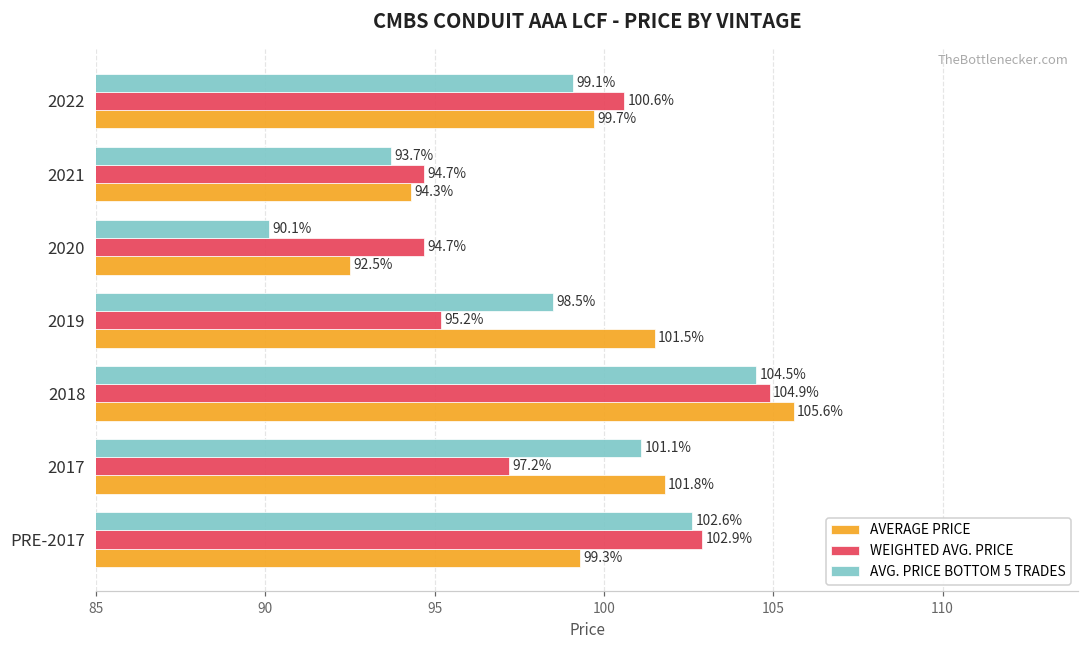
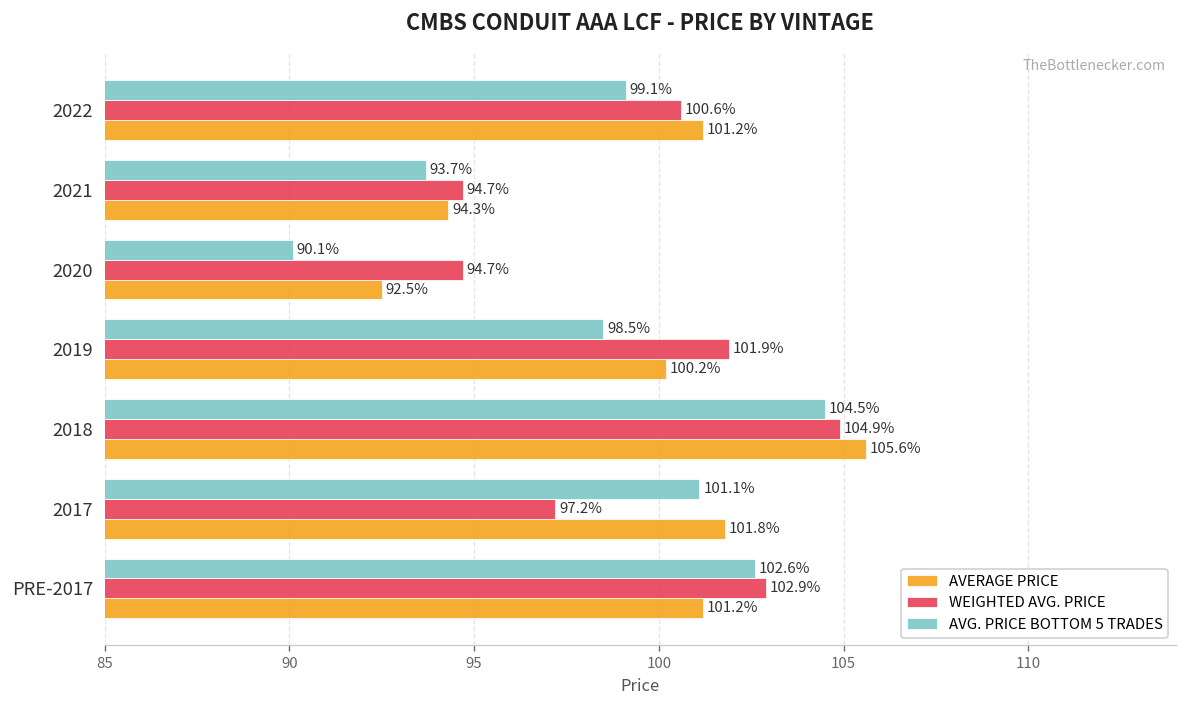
AVERAGE PRICE, 2022: 99.7% -> 101.2%
WEIGHTED AVG. PRICE, 2019: 95.2% -> 101.9%
AVERAGE PRICE, 2019: 101.5% -> 100.2%
AVERAGE PRICE, PRE-2017: 99.3% -> 101.2%
